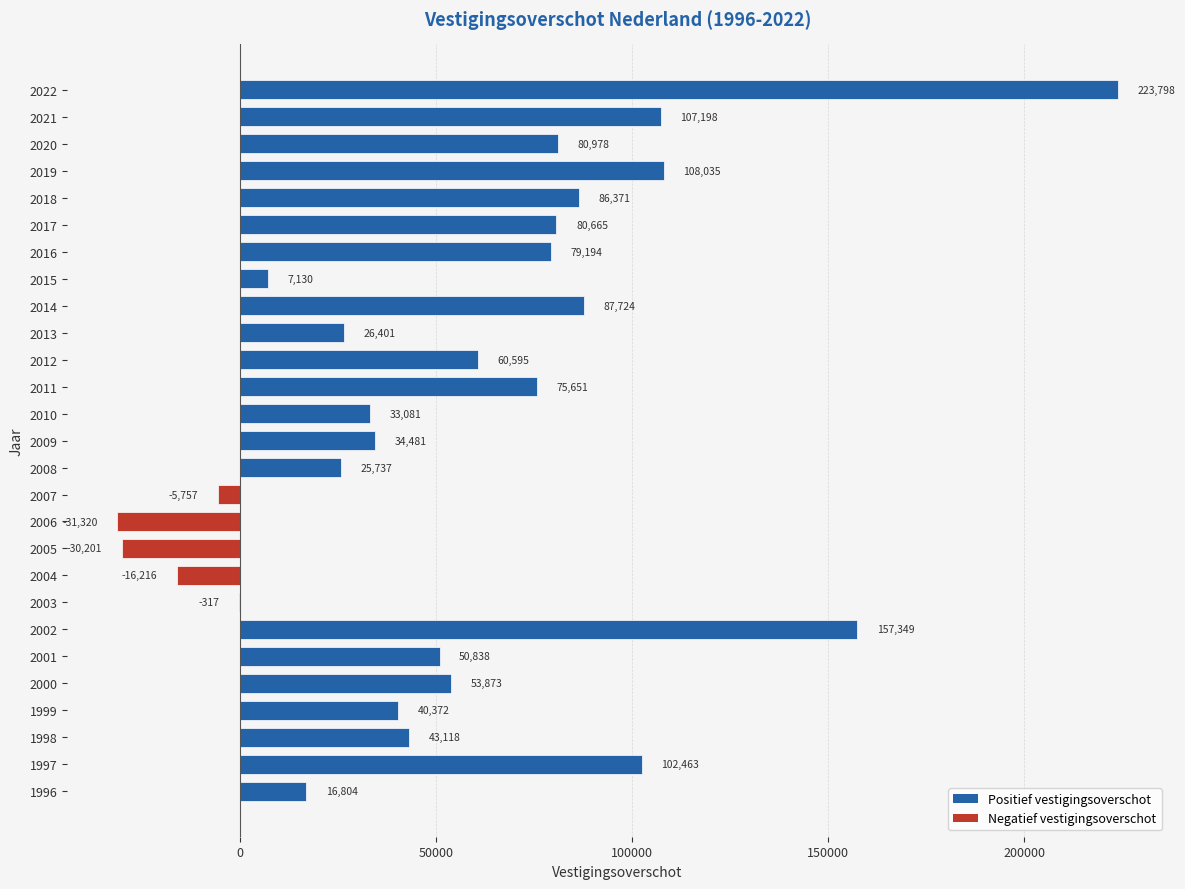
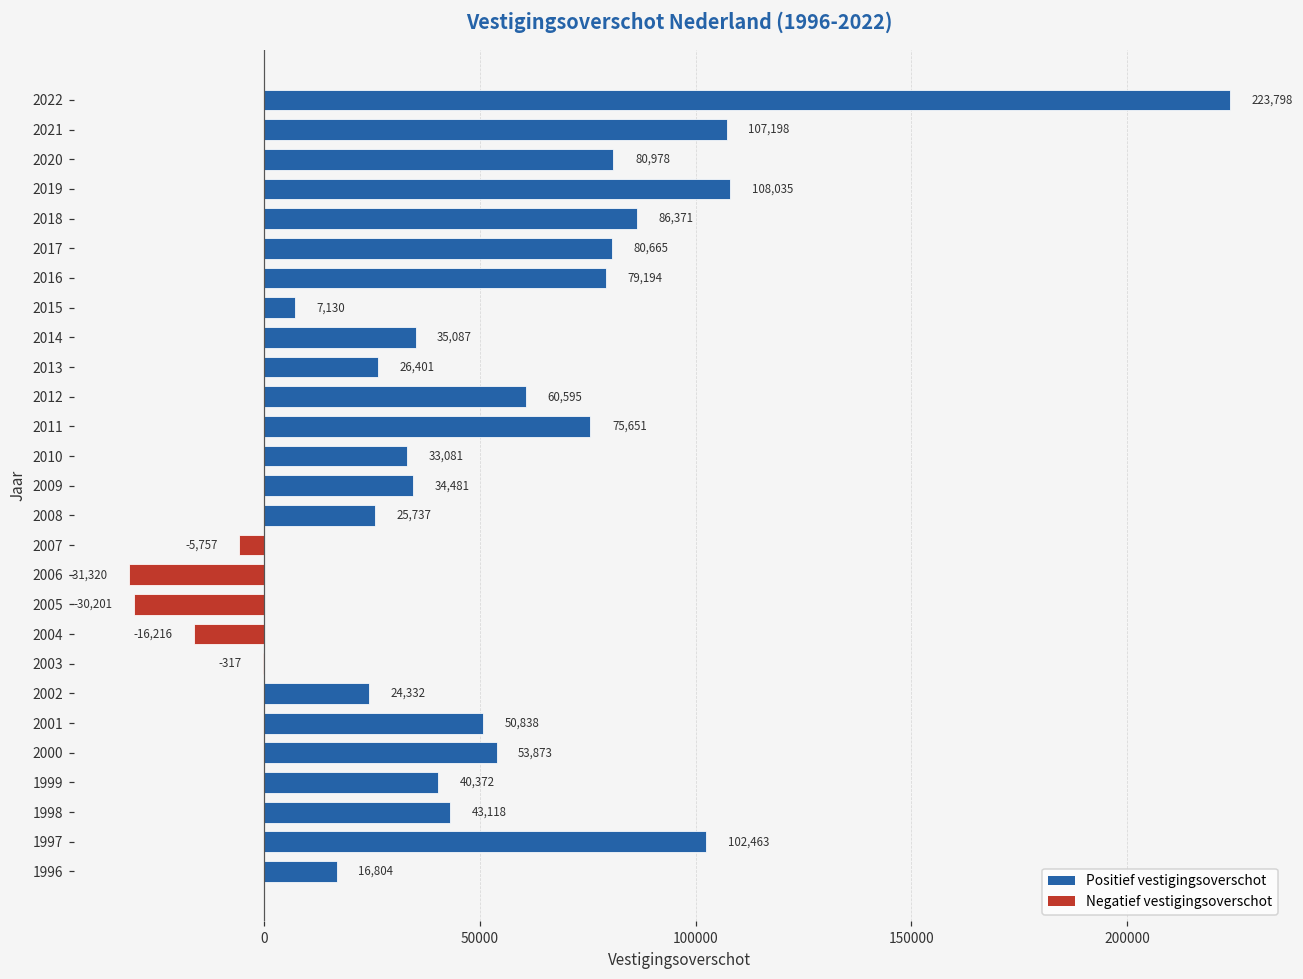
2014: 87,724 -> 35,087
2002: 157,349 -> 24,332
